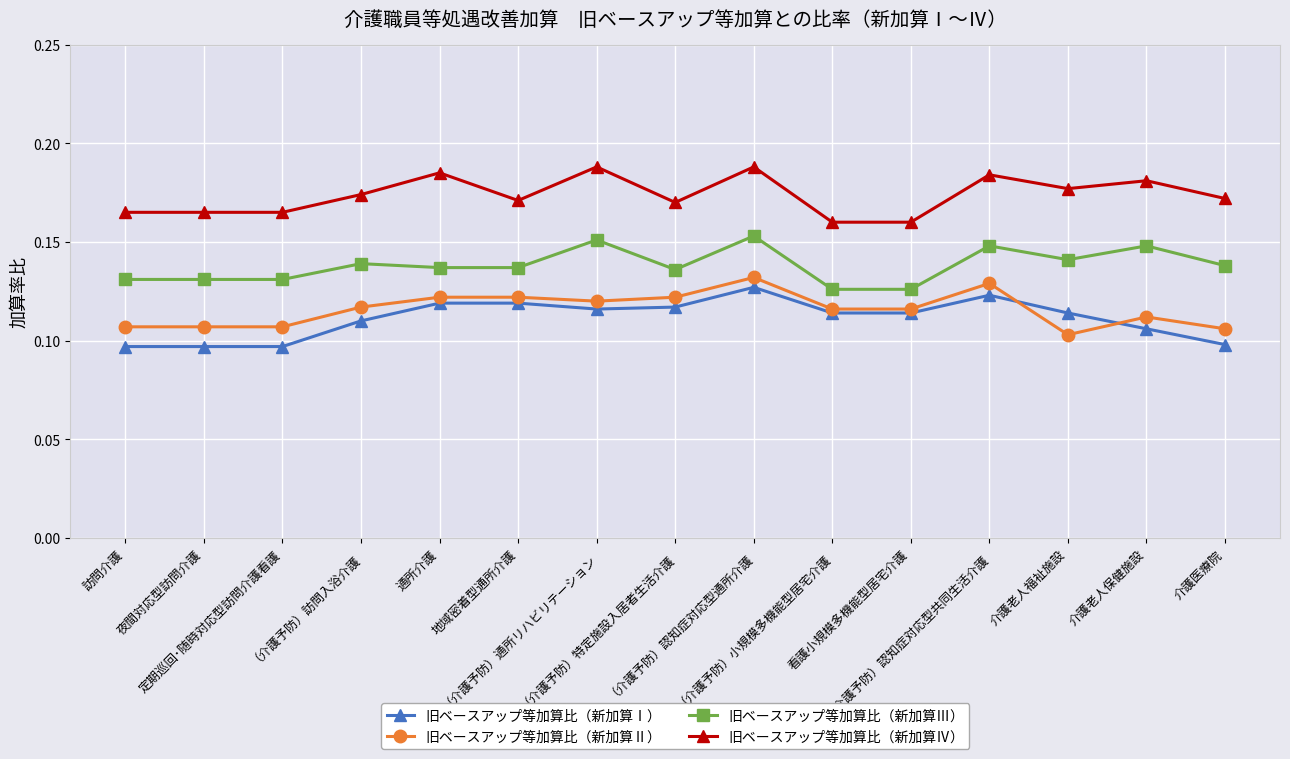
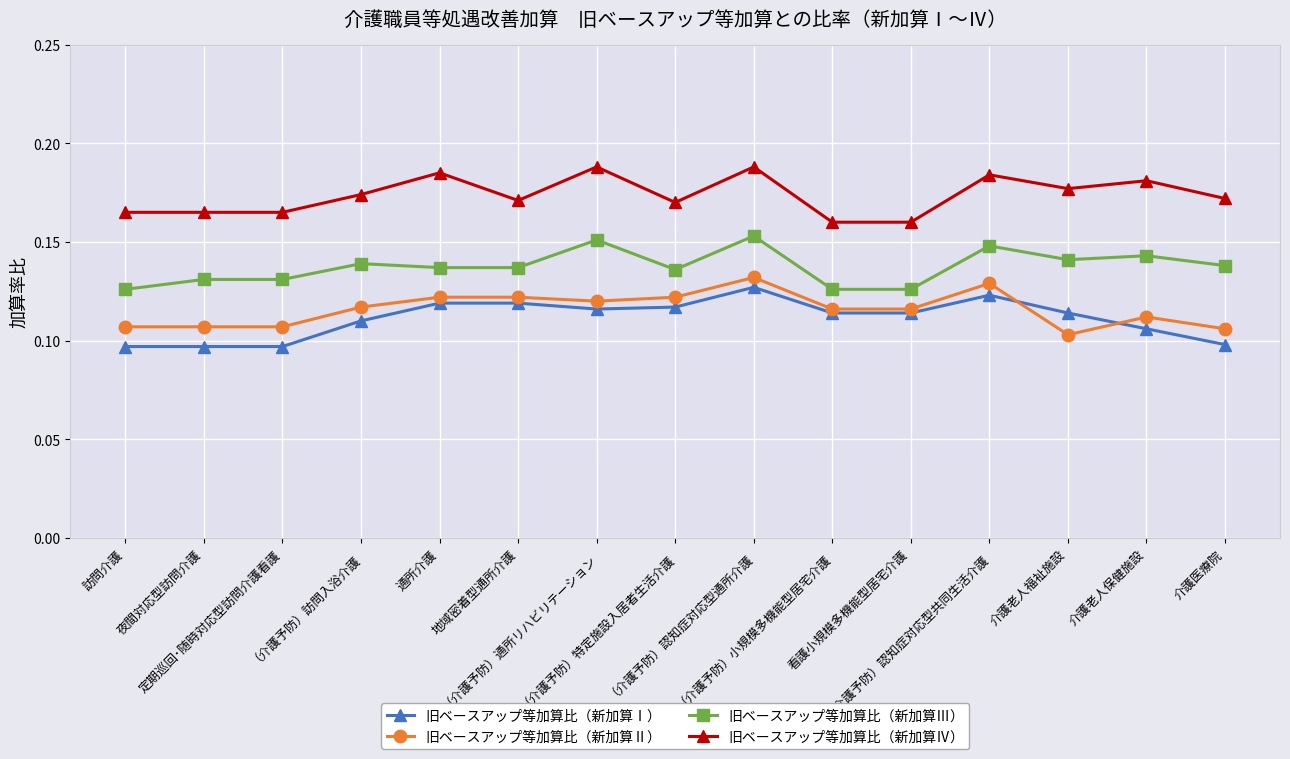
旧ベースアップ等加算比（新加算Ⅲ）, 訪問介護: 0.131 -> 0.126
旧ベースアップ等加算比（新加算Ⅲ）, 介護老人保健施設: 0.148 -> 0.143
